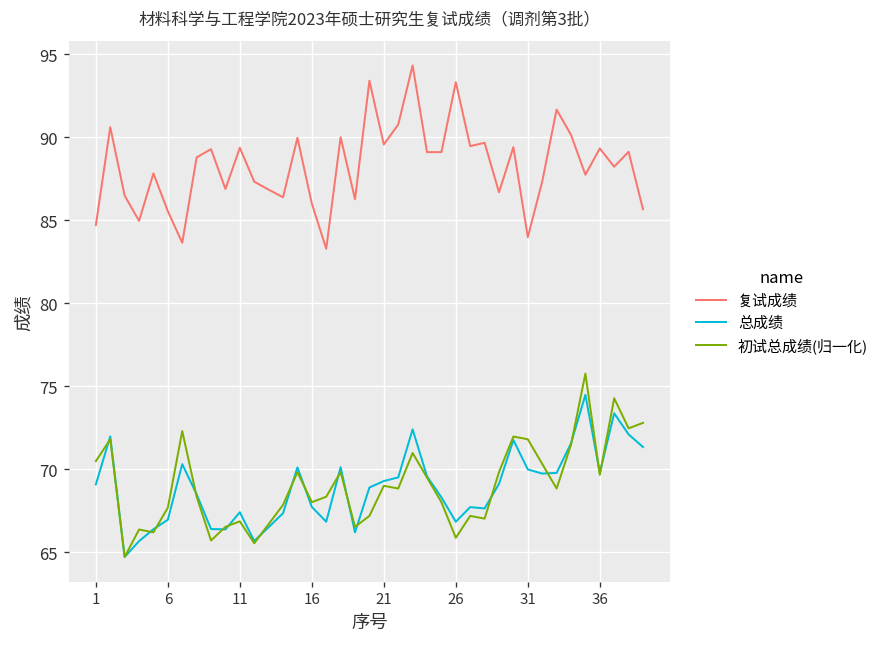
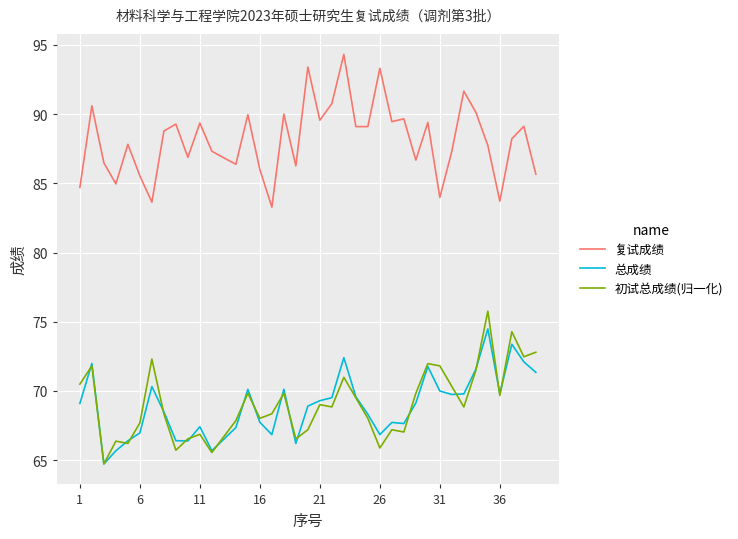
复试成绩, 36: 89.3 -> 83.7
